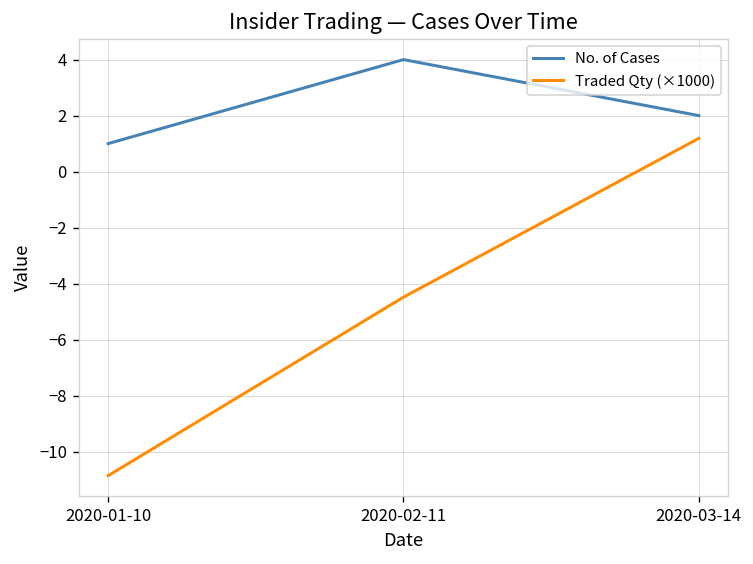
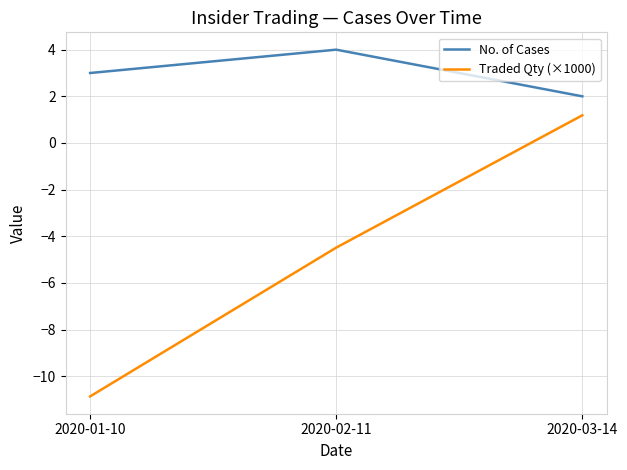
No. of Cases, 2020-01-10: 1 -> 3
